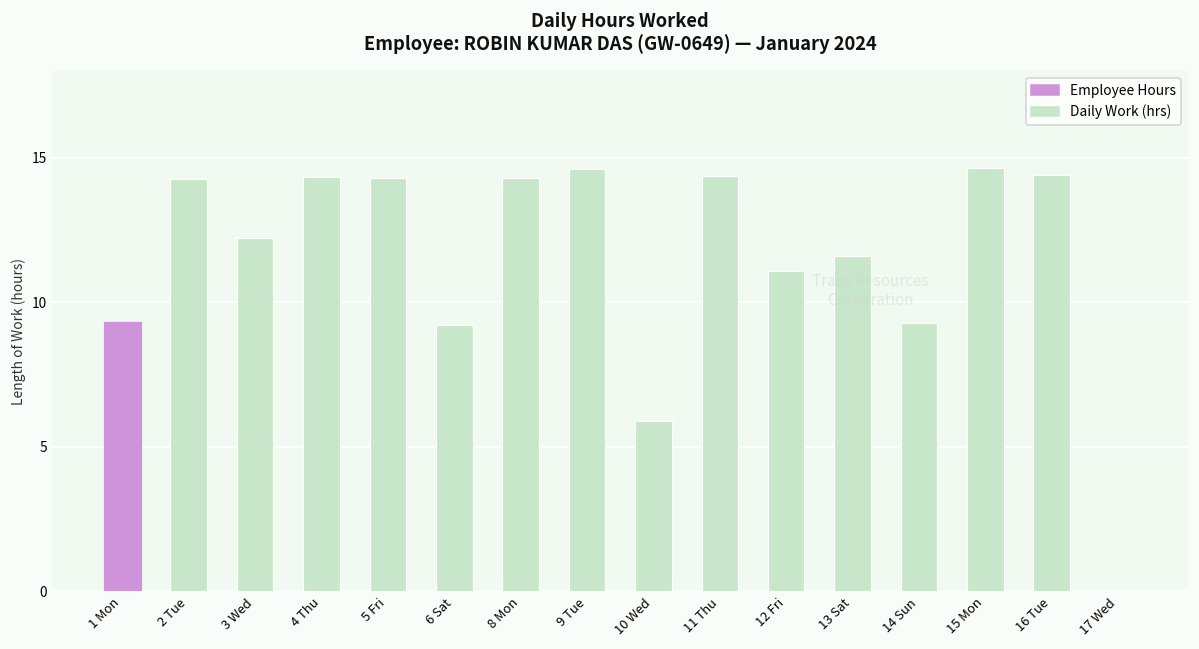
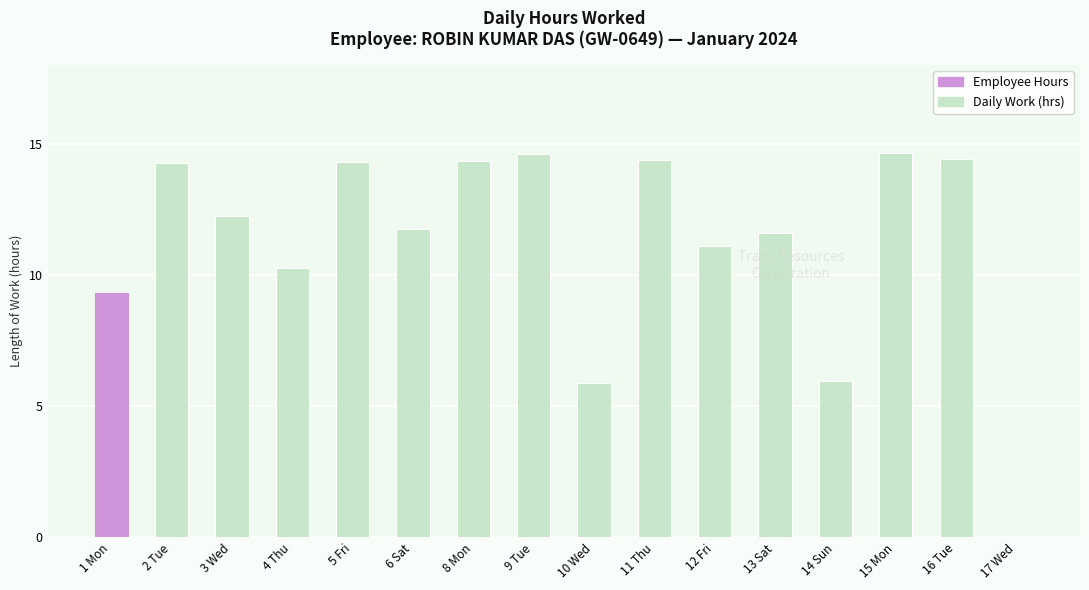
4 Thu: 14.3 -> 10.3
6 Sat: 9.2 -> 11.8
14 Sun: 9.3 -> 6.0
